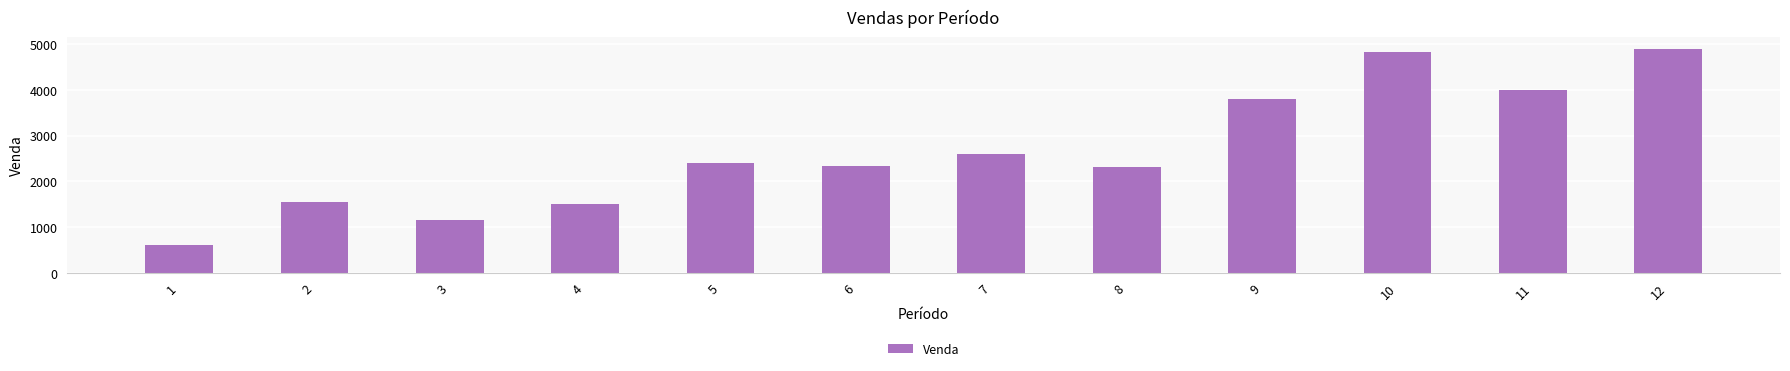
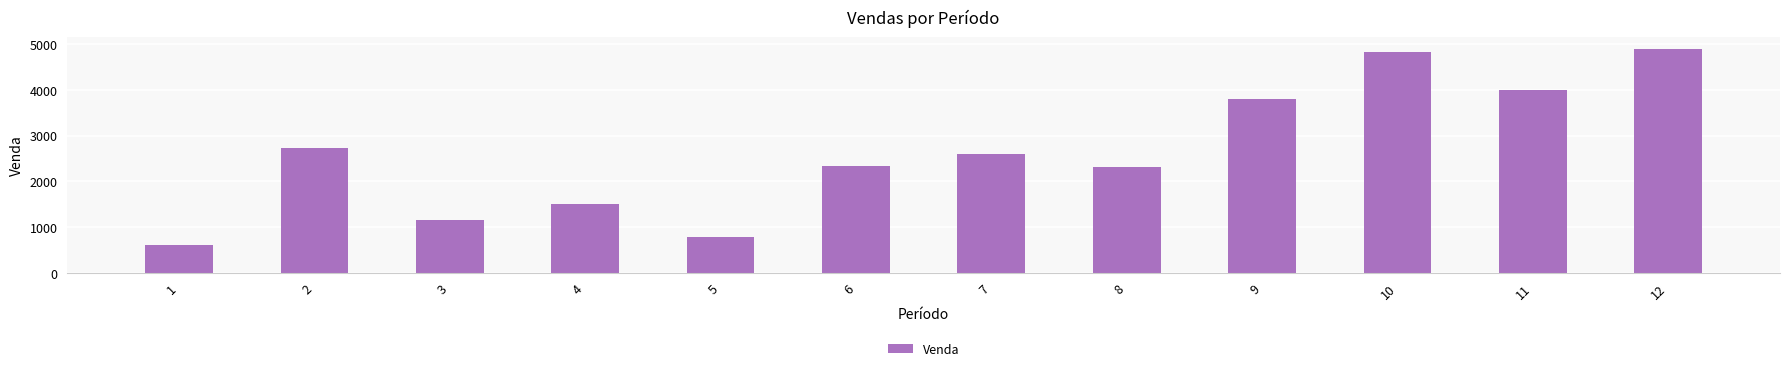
2: 1600 -> 2700
5: 2400 -> 800
